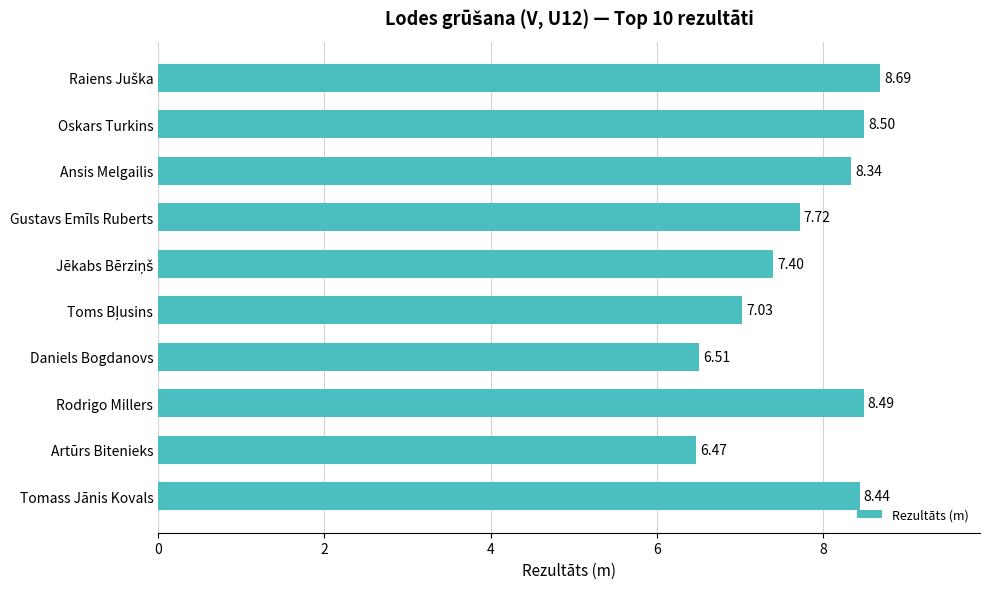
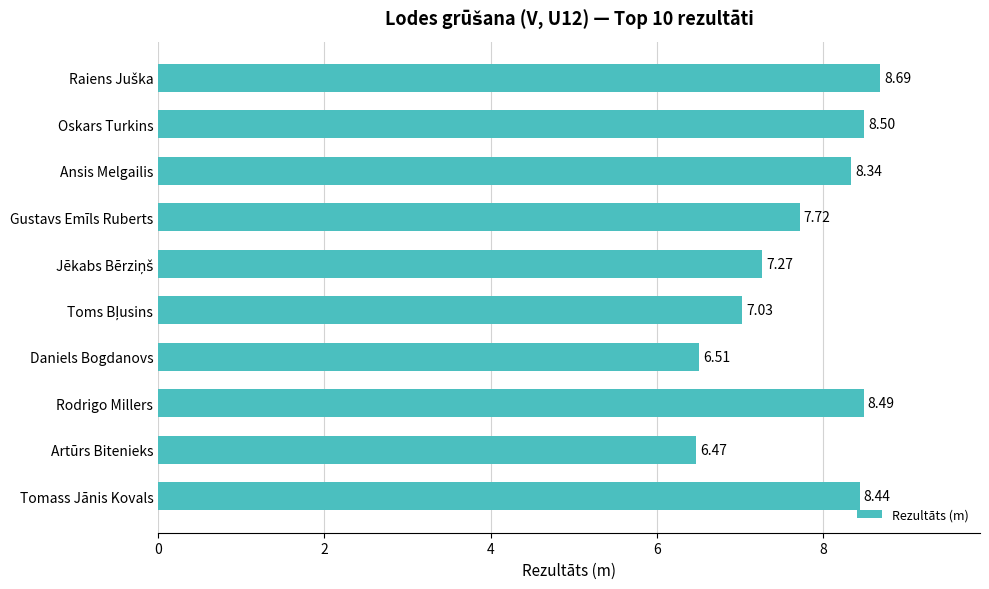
Jēkabs Bērziņš: 7.40 -> 7.27
